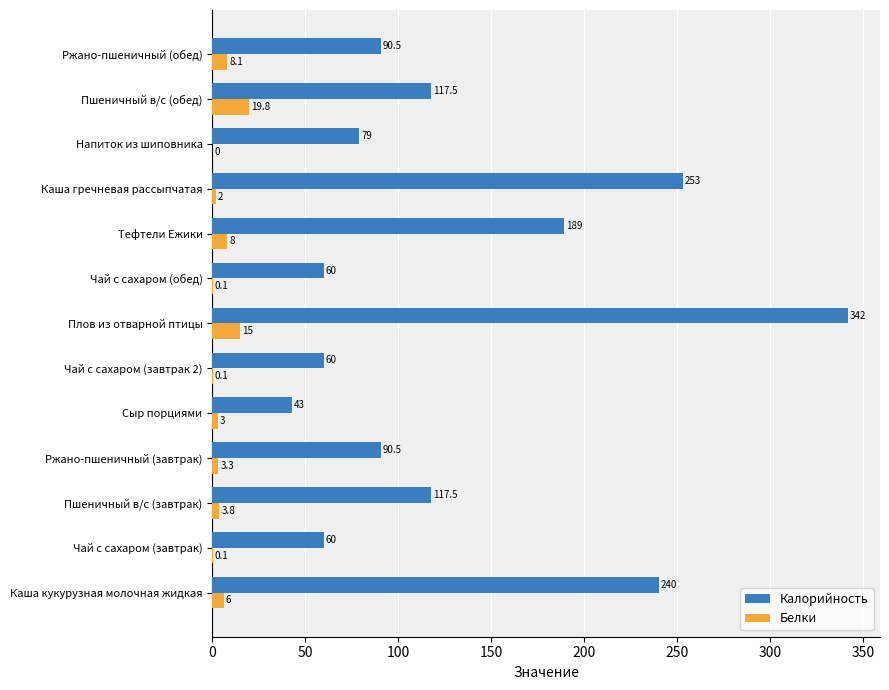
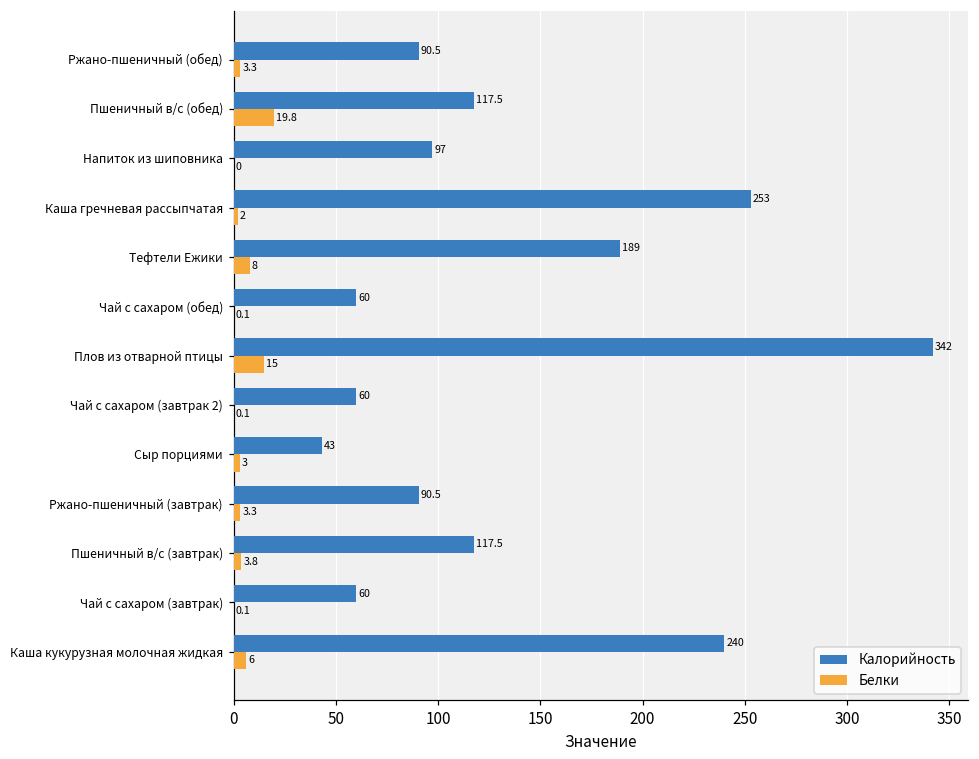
Белки, Ржано-пшеничный (обед): 8.1 -> 3.3
Калорийность, Напиток из шиповника: 79 -> 97
